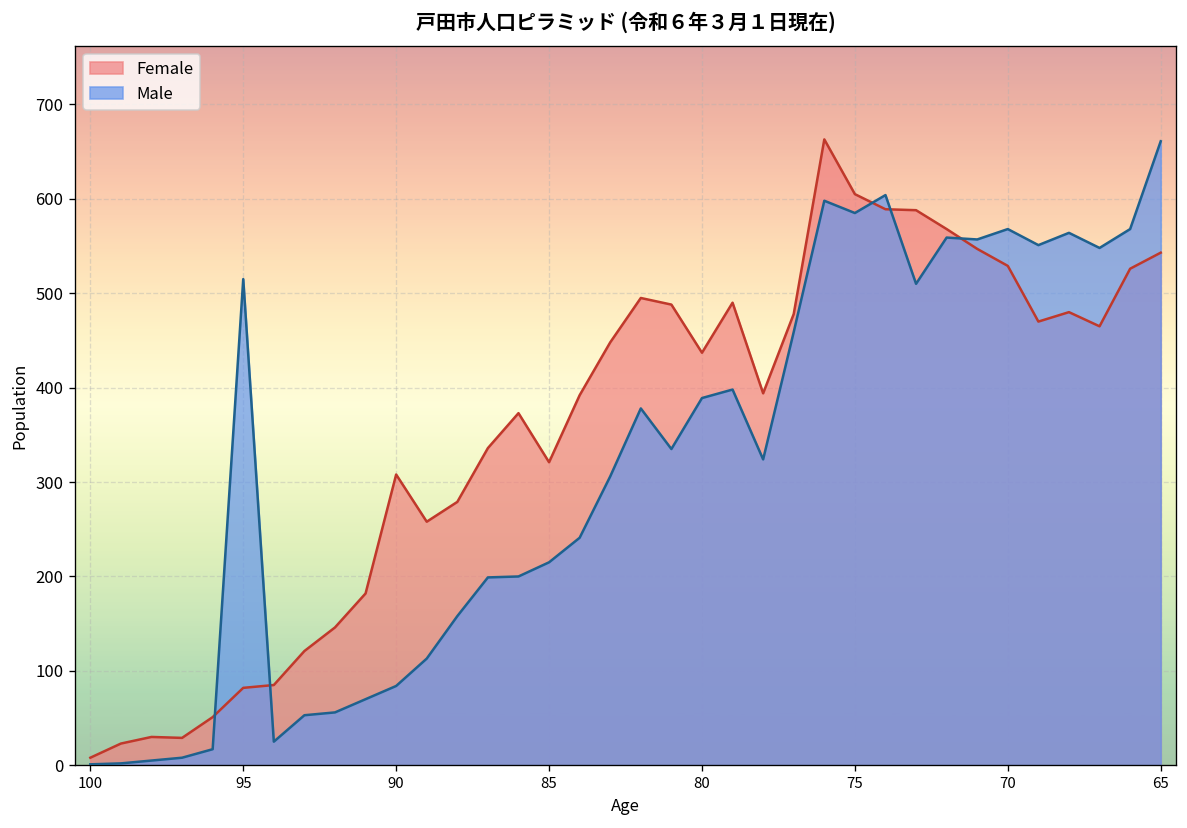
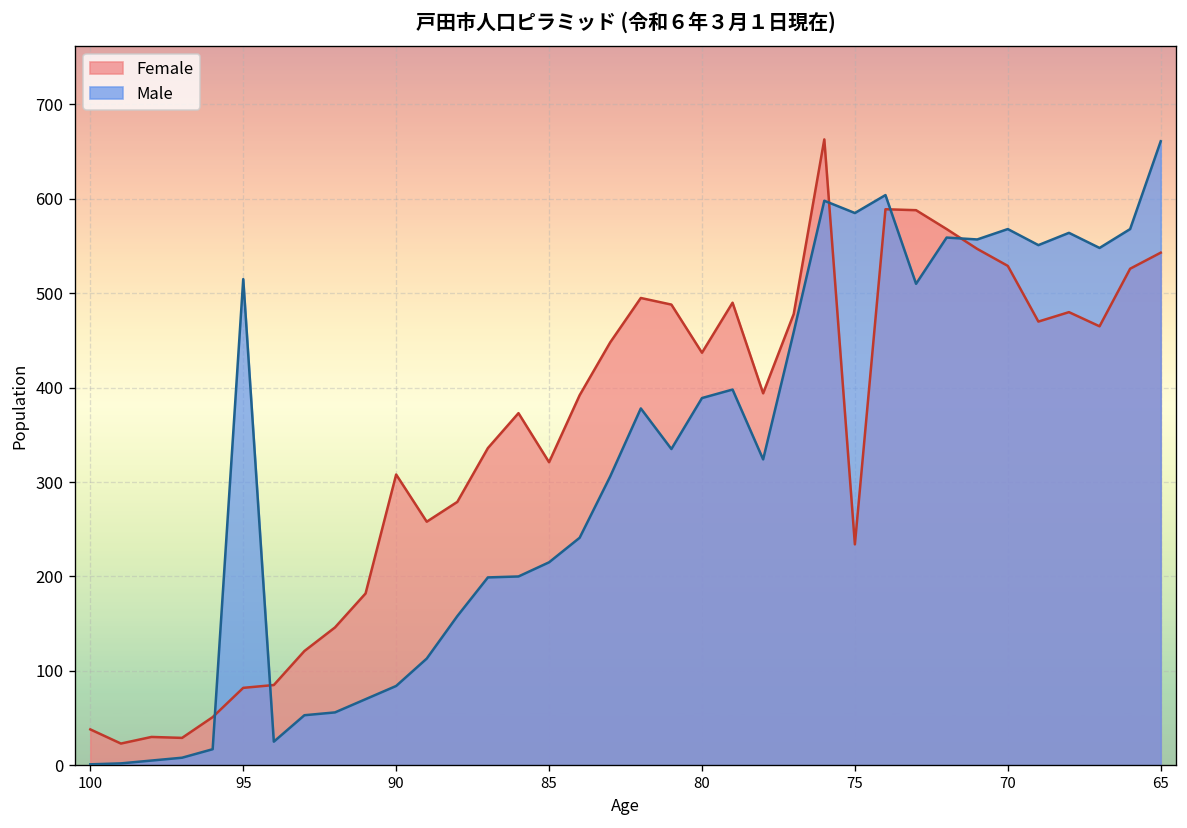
Female, 100: 10 -> 40
Female, 75: 610 -> 230
